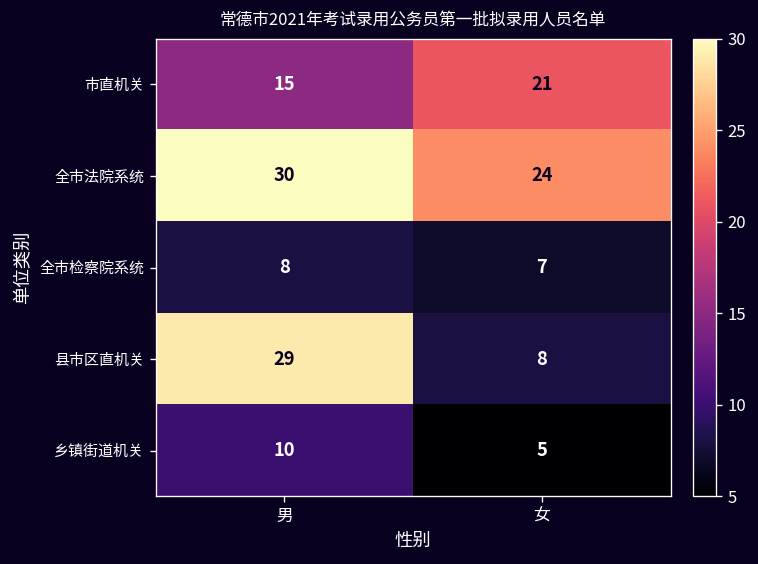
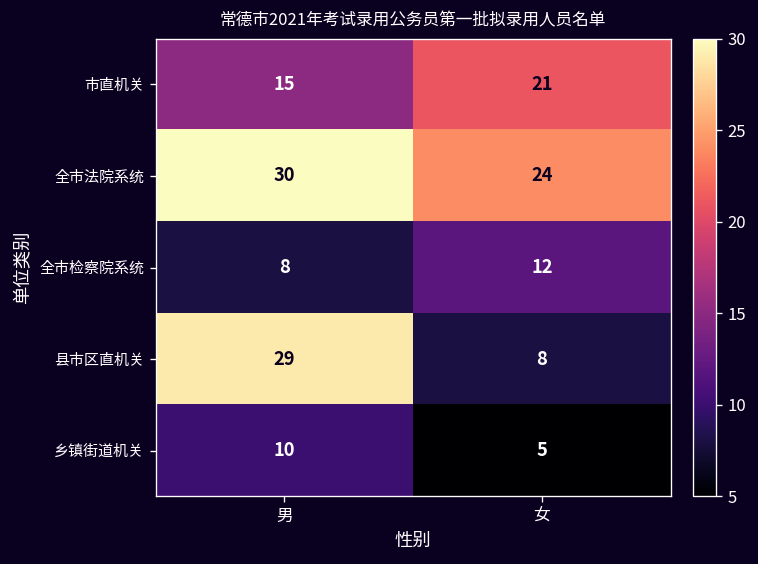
全市检察院系统, 女: 7 -> 12
